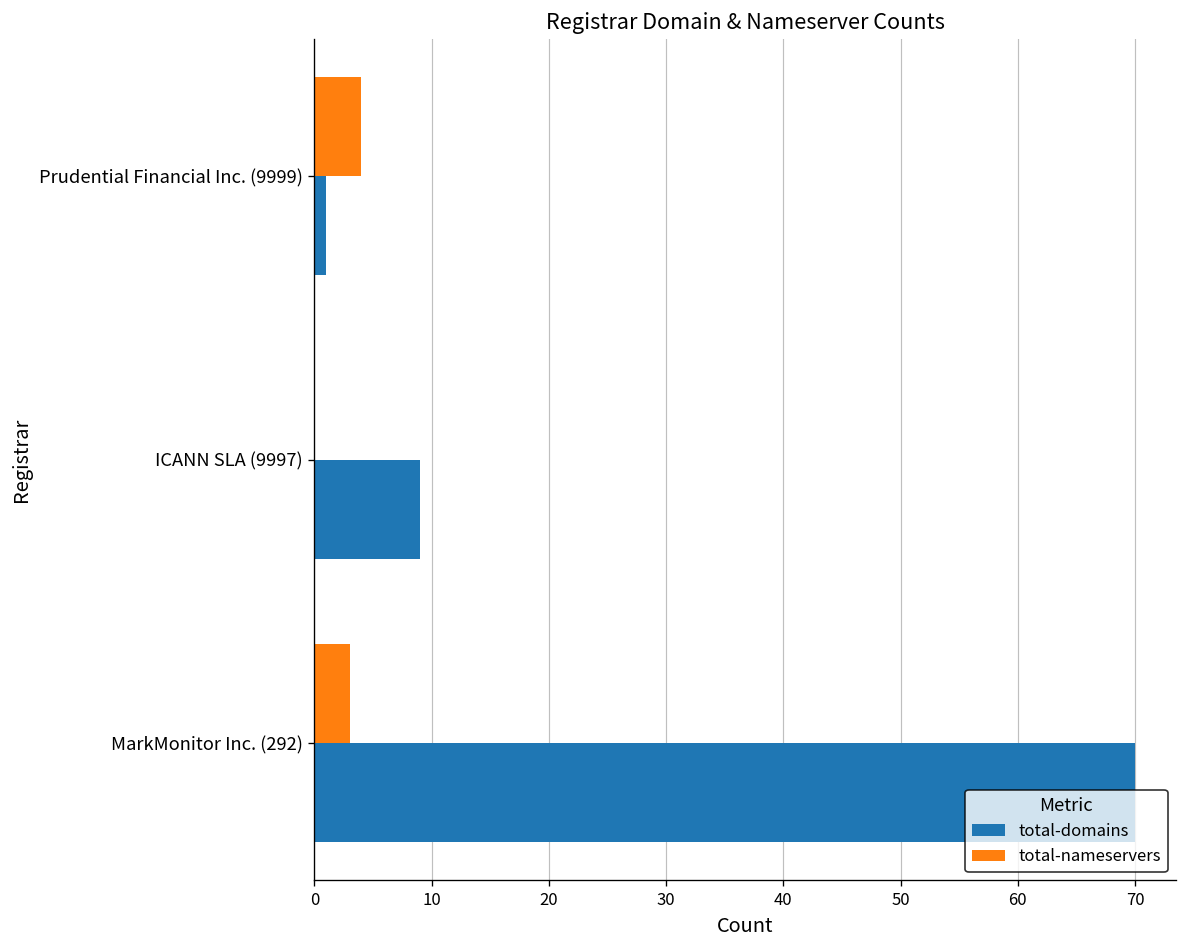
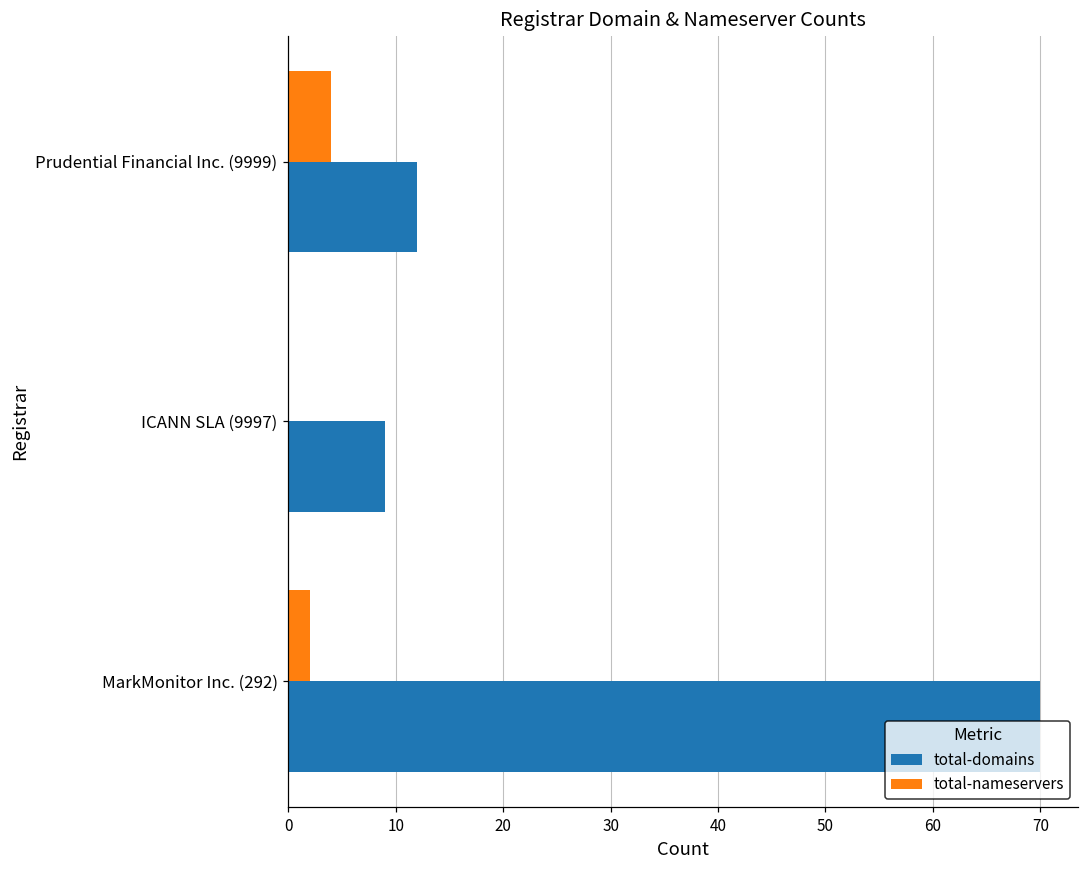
total-domains, Prudential Financial Inc. (9999): 1 -> 12
total-nameservers, MarkMonitor Inc. (292): 3 -> 2
